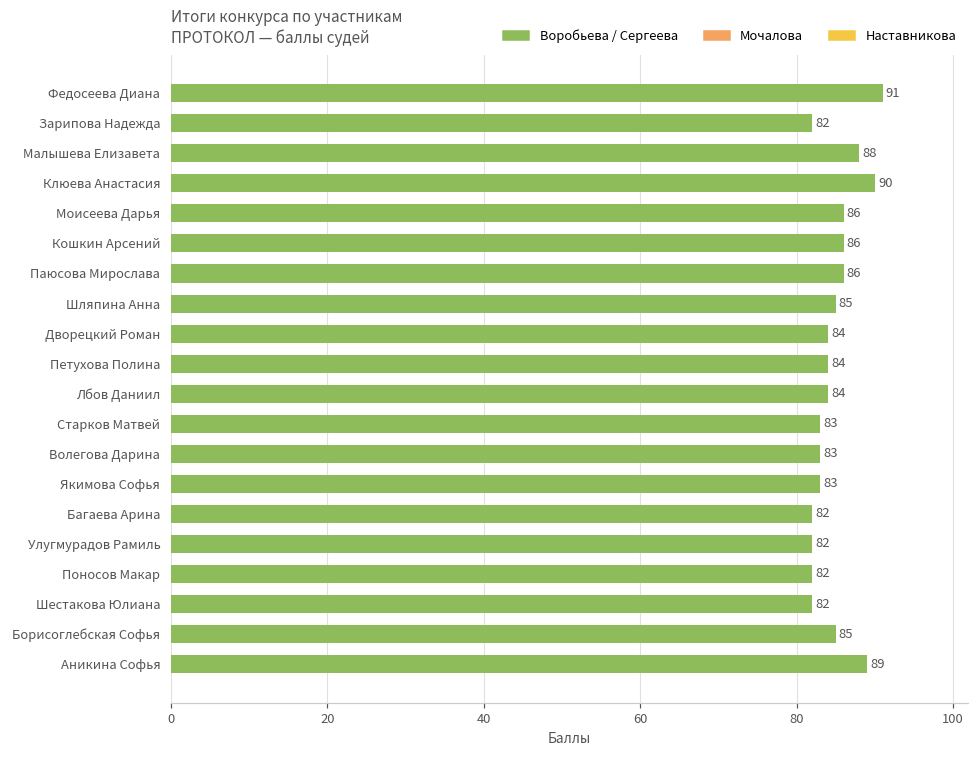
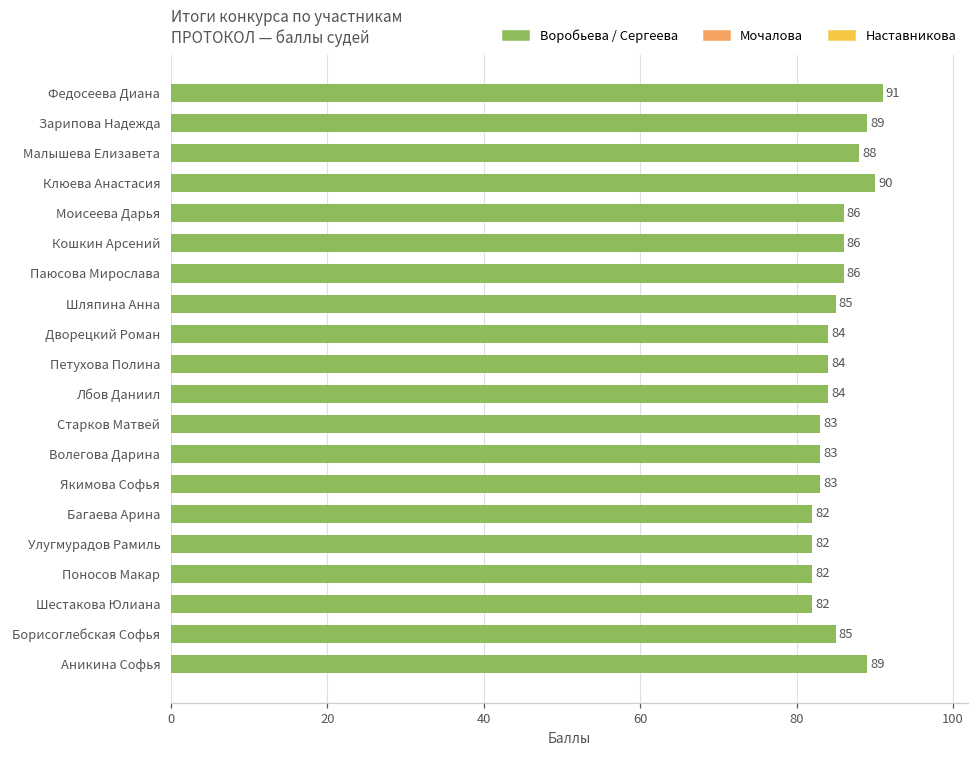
Зарипова Надежда: 82 -> 89
